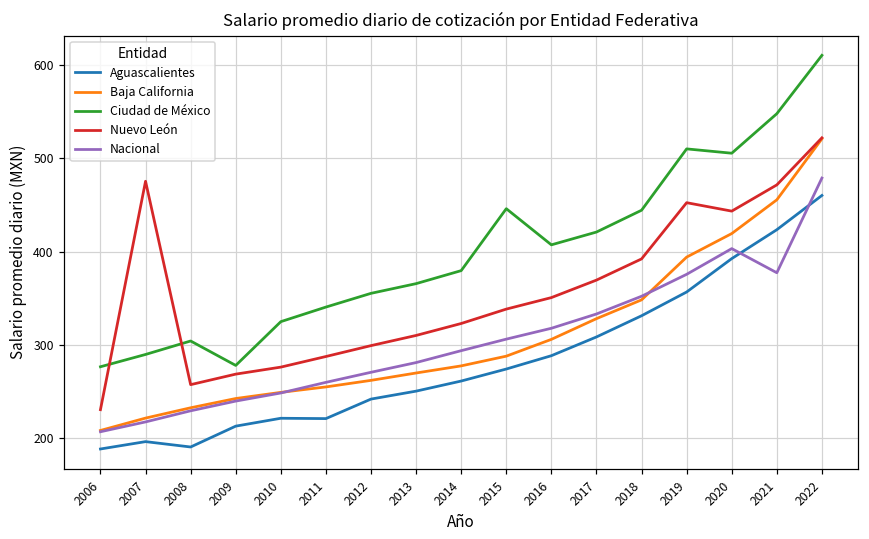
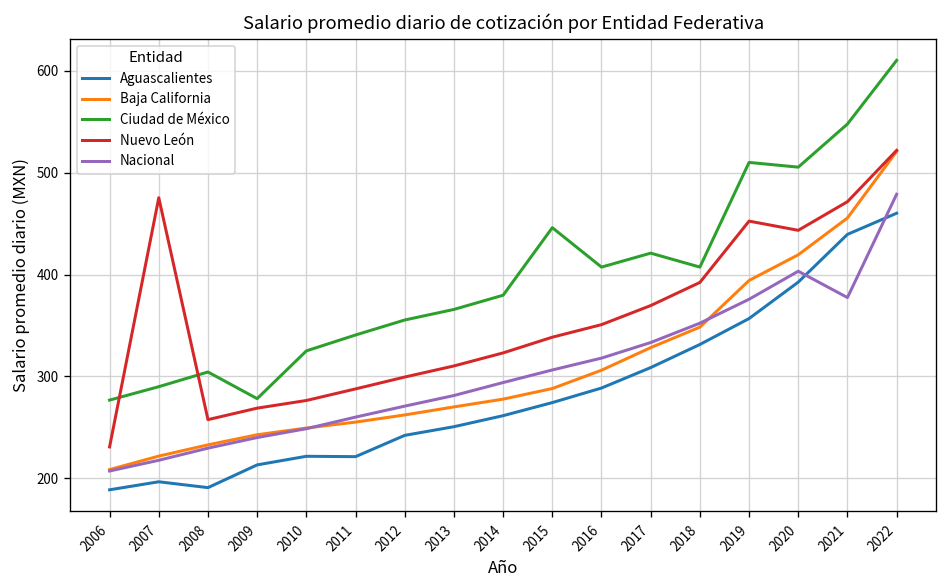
Ciudad de México, 2018: 440 -> 410
Aguascalientes, 2021: 420 -> 440
